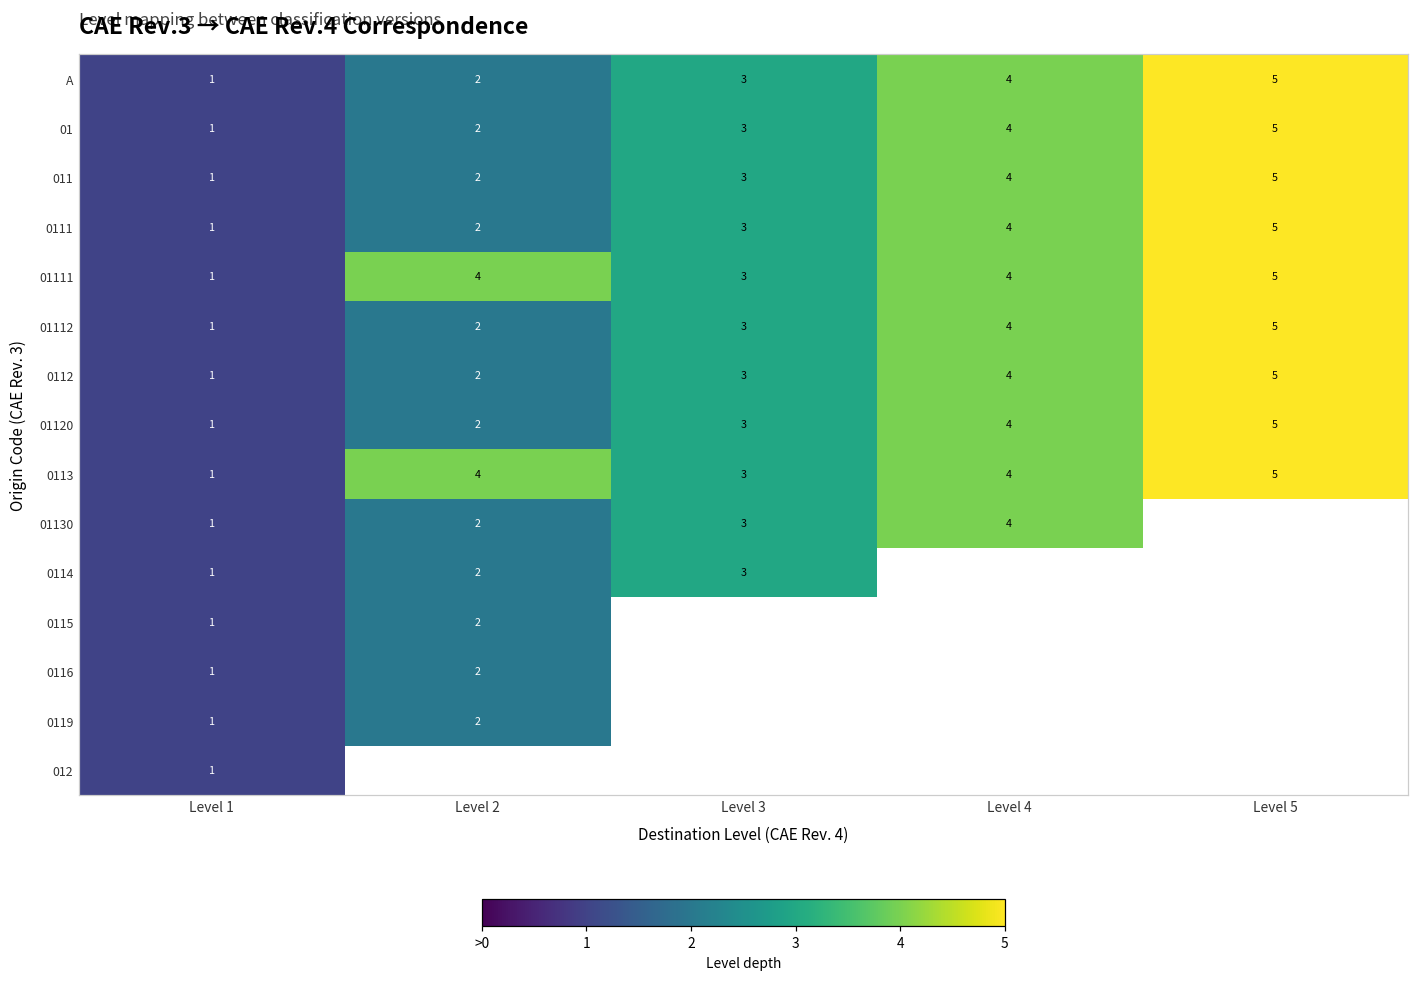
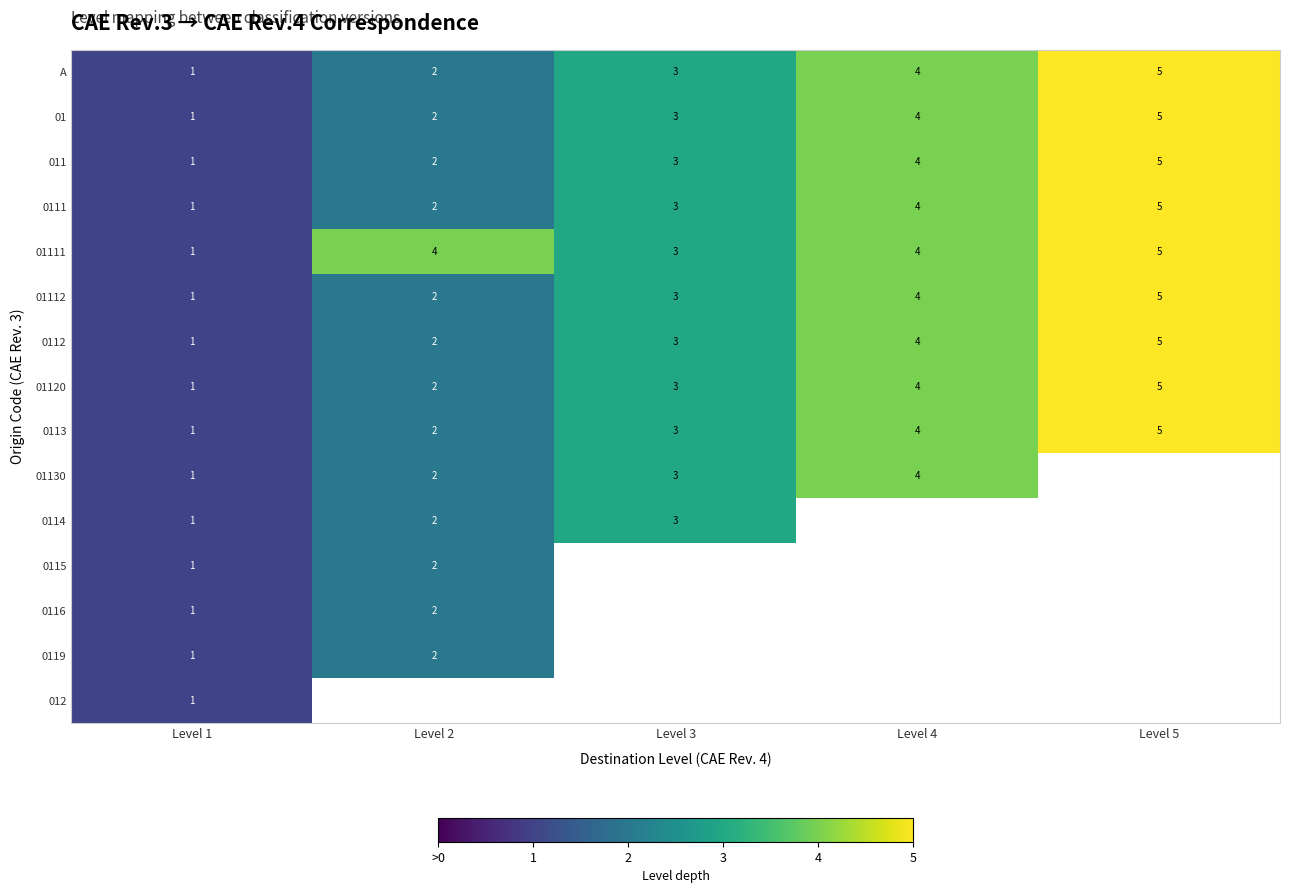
0113, Level 2: 4 -> 2
